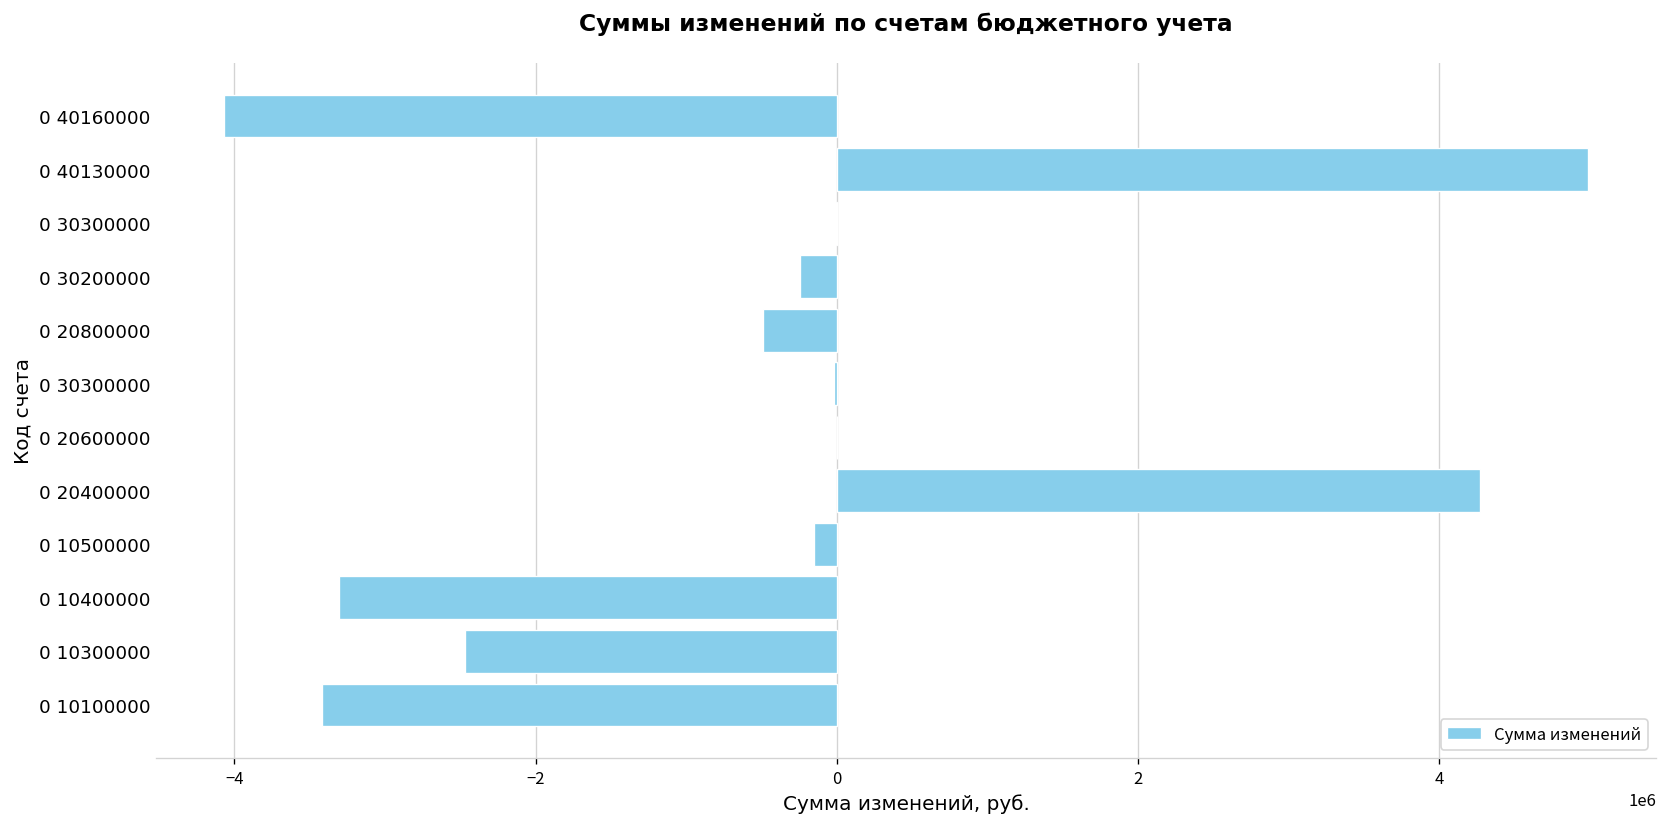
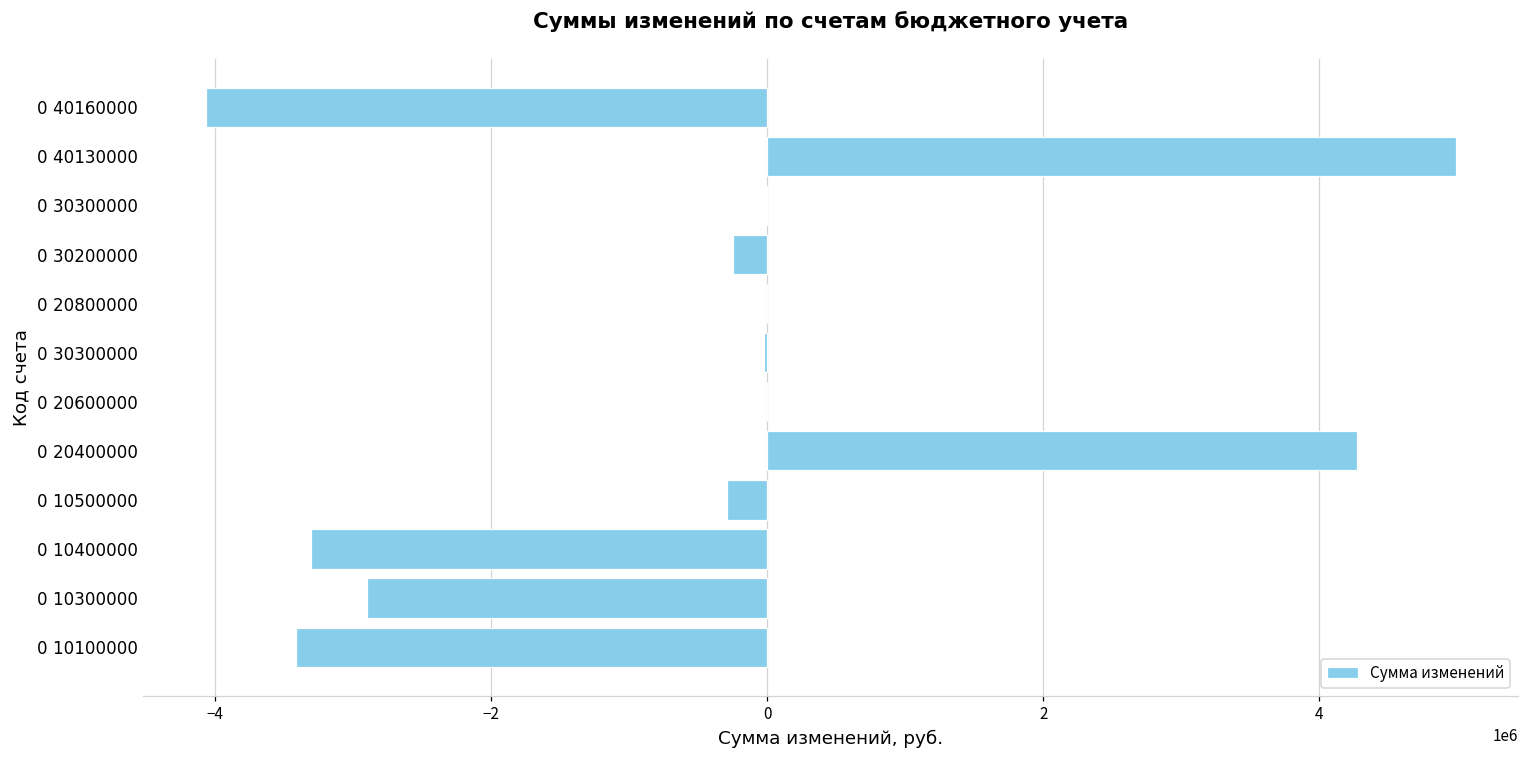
0 20800000: -490000 -> 0
0 10500000: -160000 -> -290000
0 10300000: -2470000 -> -2900000
